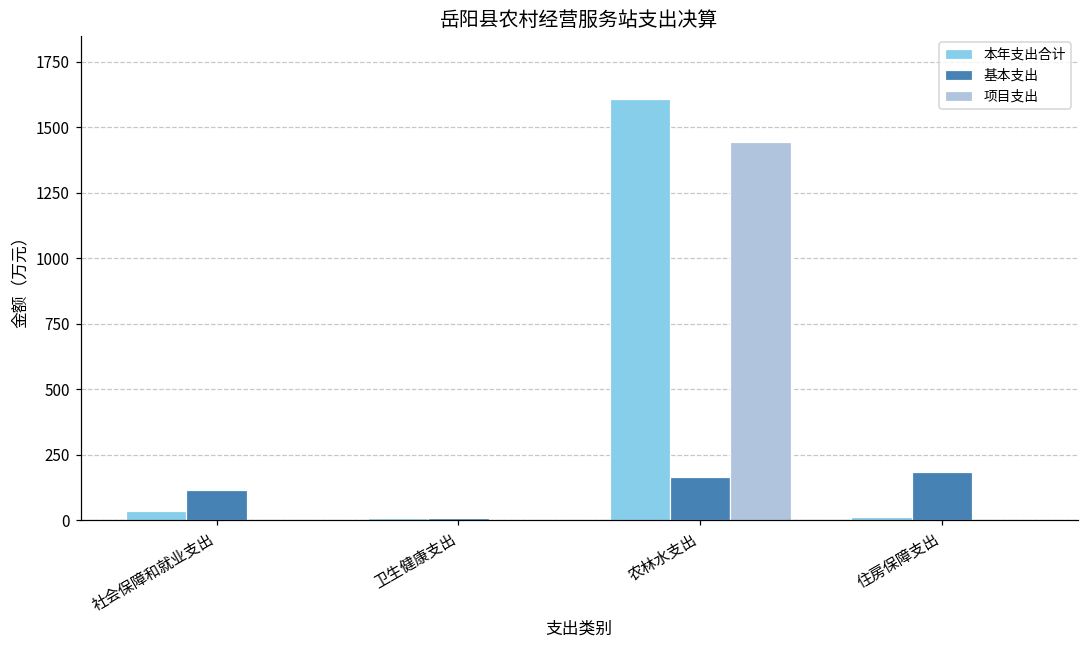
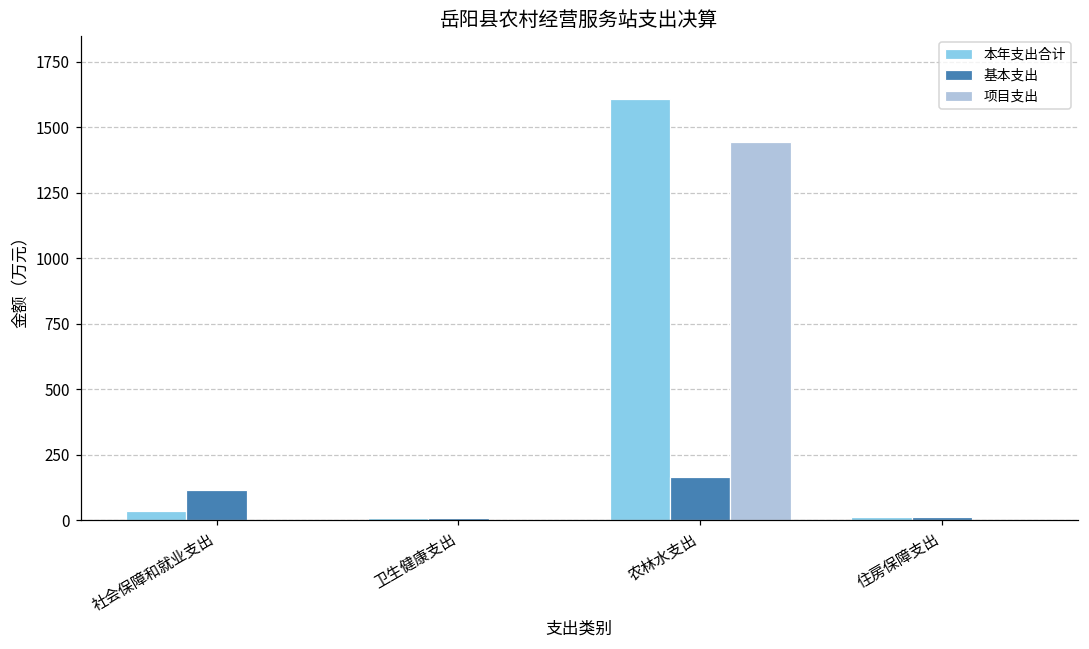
基本支出, 住房保障支出: 180 -> 10
